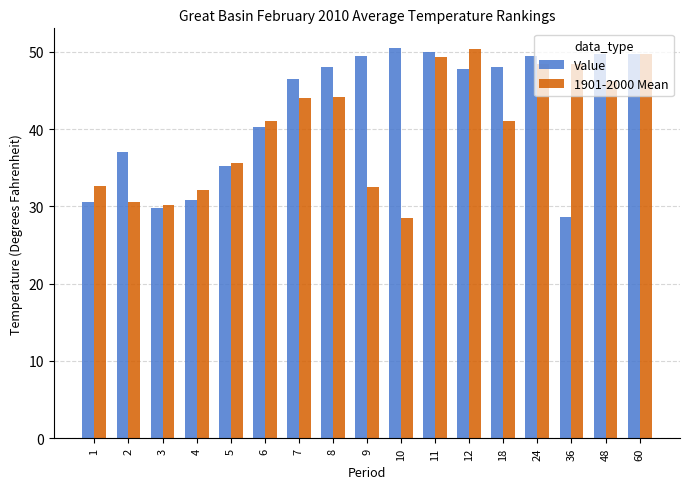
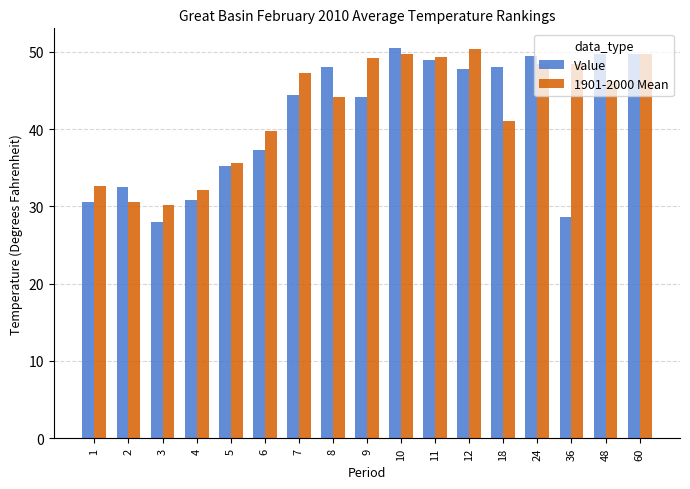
Value, 2: 37 -> 33
Value, 3: 30 -> 28
Value, 6: 40 -> 37
1901-2000 Mean, 6: 41 -> 40
Value, 7: 47 -> 44
1901-2000 Mean, 7: 44 -> 47
Value, 9: 50 -> 44
1901-2000 Mean, 9: 33 -> 49
1901-2000 Mean, 10: 29 -> 50
Value, 11: 50 -> 49
